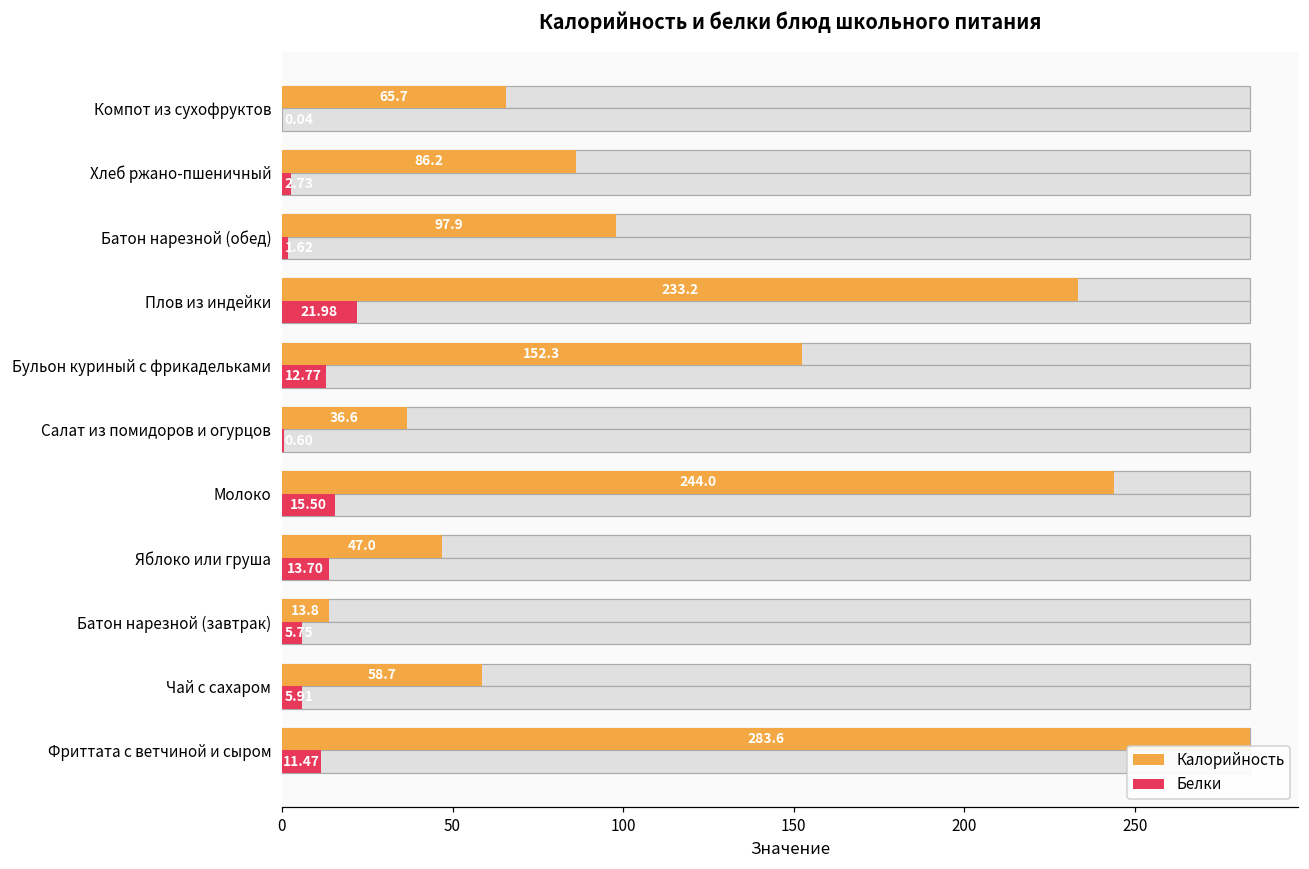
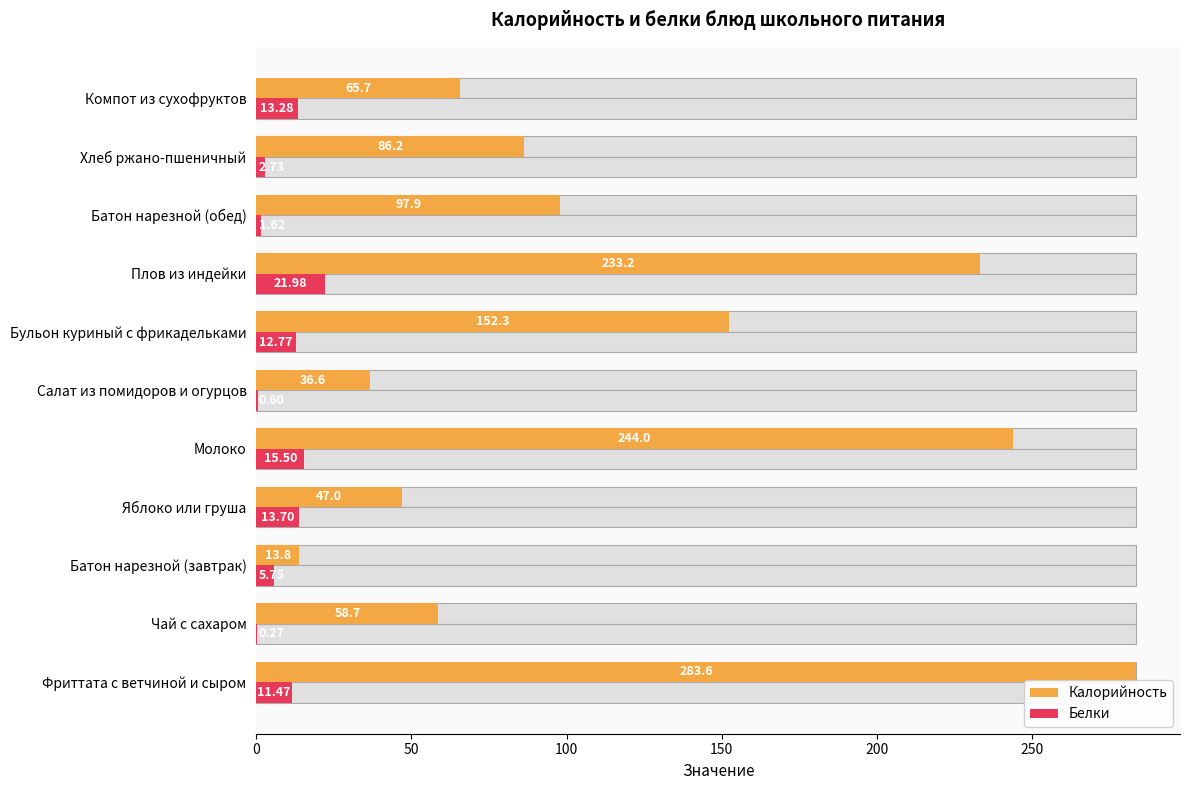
Белки, Компот из сухофруктов: 0 -> 13
Белки, Чай с сахаром: 6 -> 0
